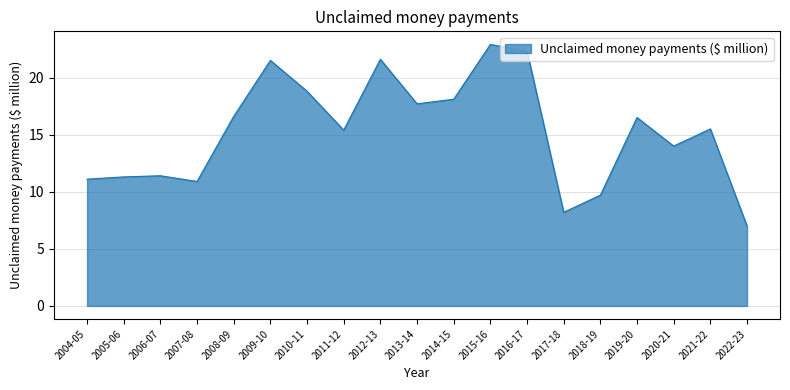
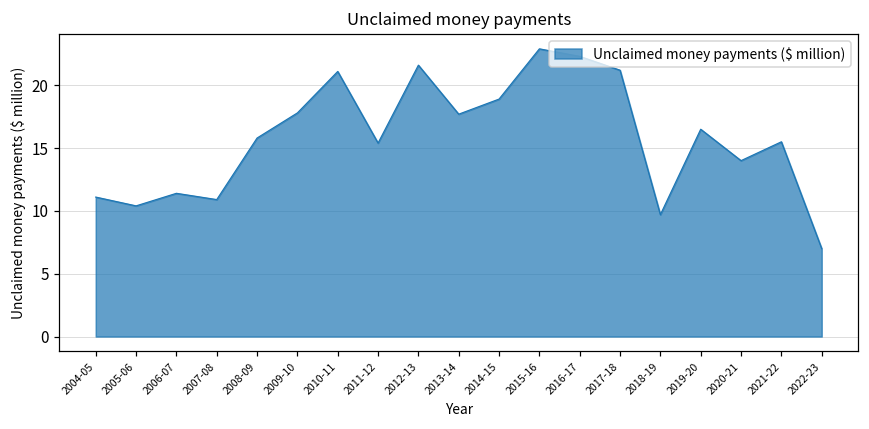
2005-06: 11.3 -> 10.4
2008-09: 16.6 -> 15.8
2009-10: 21.5 -> 17.8
2010-11: 18.8 -> 21.1
2014-15: 18.1 -> 18.9
2017-18: 8.2 -> 21.2
